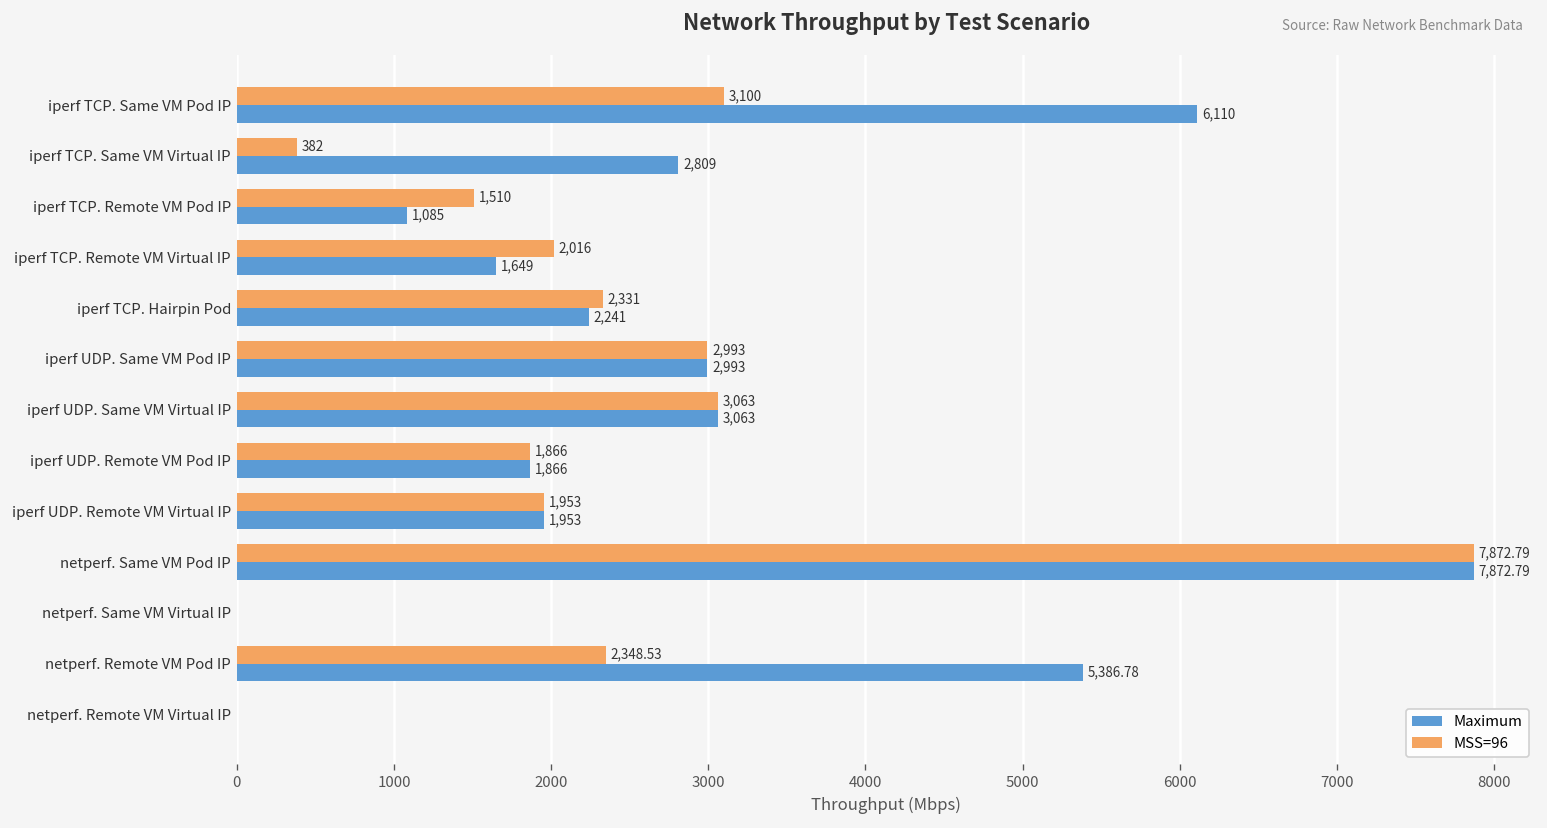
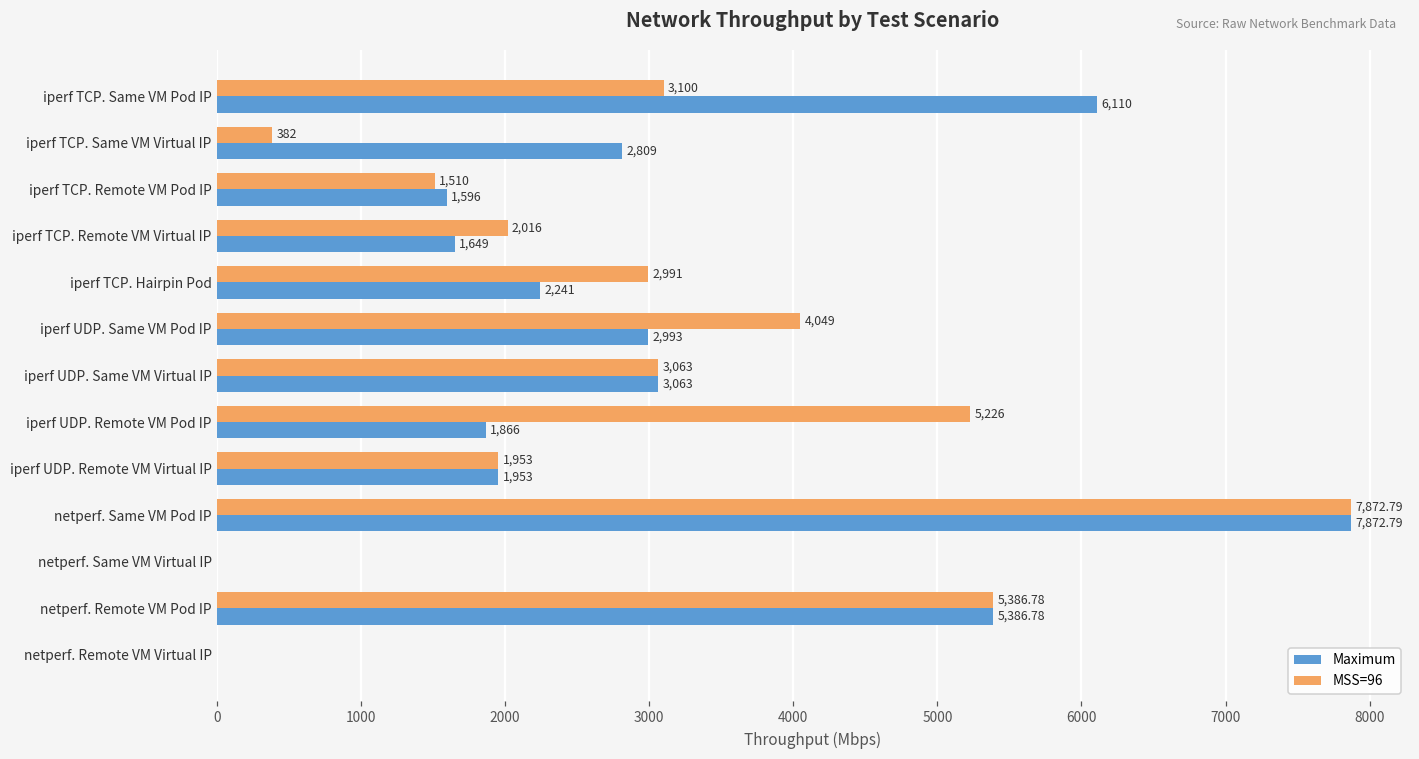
Maximum, iperf TCP. Remote VM Pod IP: 1,085 -> 1,596
MSS=96, iperf TCP. Hairpin Pod: 2,331 -> 2,991
MSS=96, iperf UDP. Same VM Pod IP: 2,993 -> 4,049
MSS=96, iperf UDP. Remote VM Pod IP: 1,866 -> 5,226
MSS=96, netperf. Remote VM Pod IP: 2,348.53 -> 5,386.78
